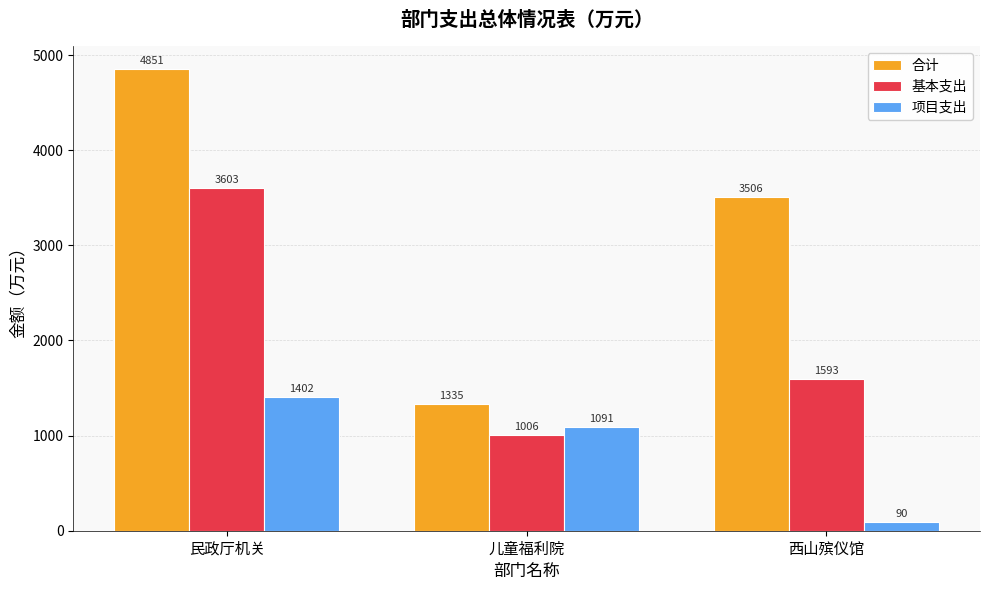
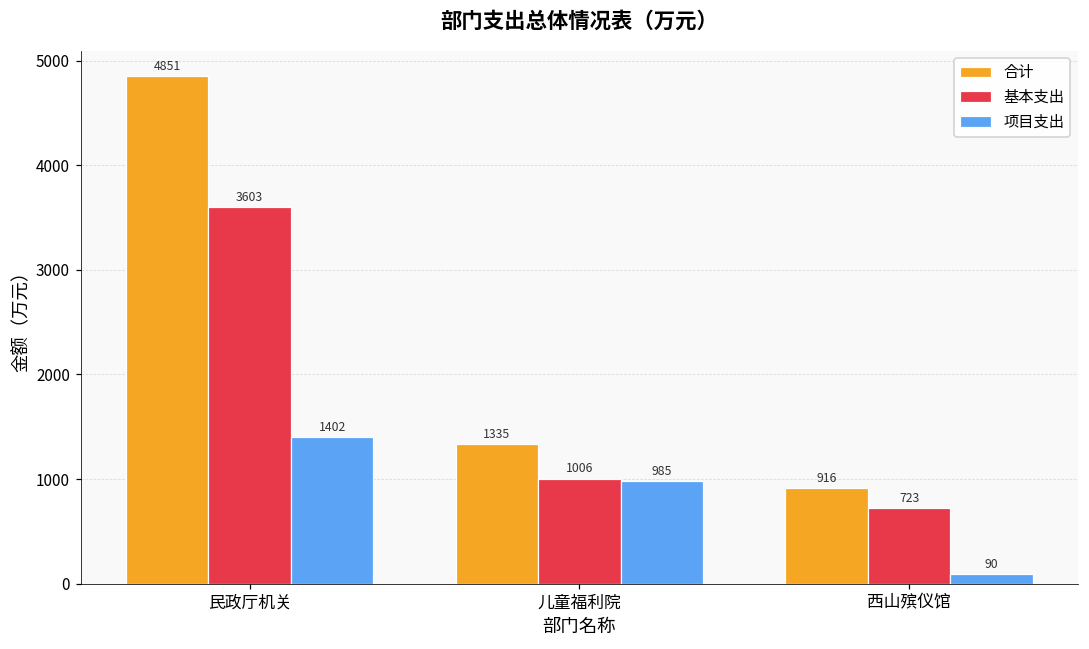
项目支出, 儿童福利院: 1091 -> 985
合计, 西山殡仪馆: 3506 -> 916
基本支出, 西山殡仪馆: 1593 -> 723
